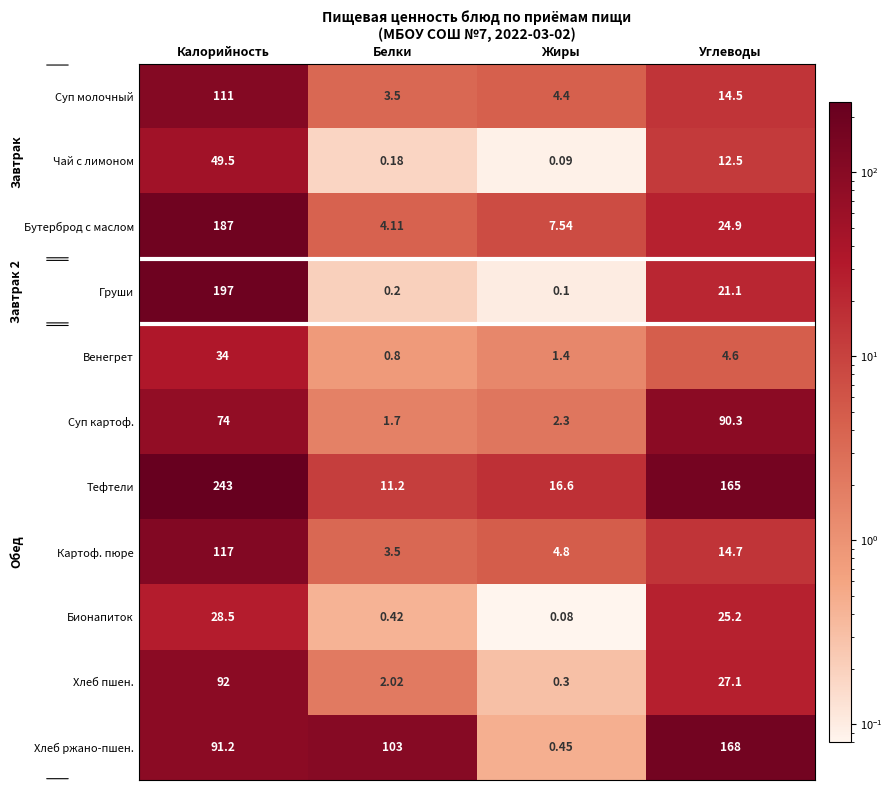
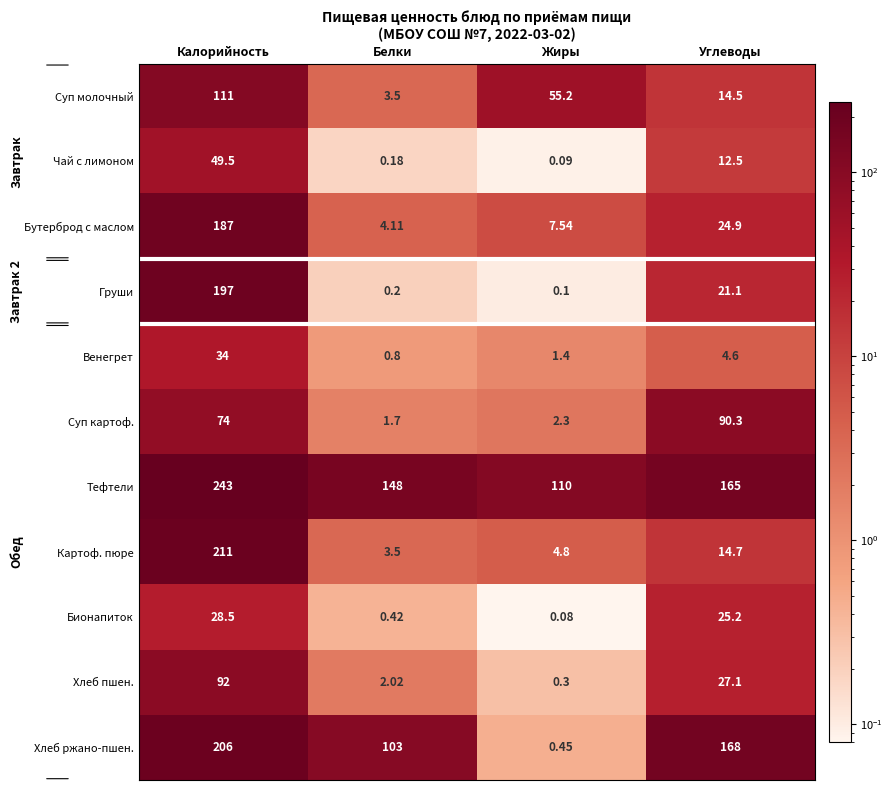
Суп молочный, Жиры: 4.4 -> 55.2
Тефтели, Белки: 11.2 -> 148
Тефтели, Жиры: 16.6 -> 110
Картоф. пюре, Калорийность: 117 -> 211
Хлеб ржано-пшен., Калорийность: 91.2 -> 206
